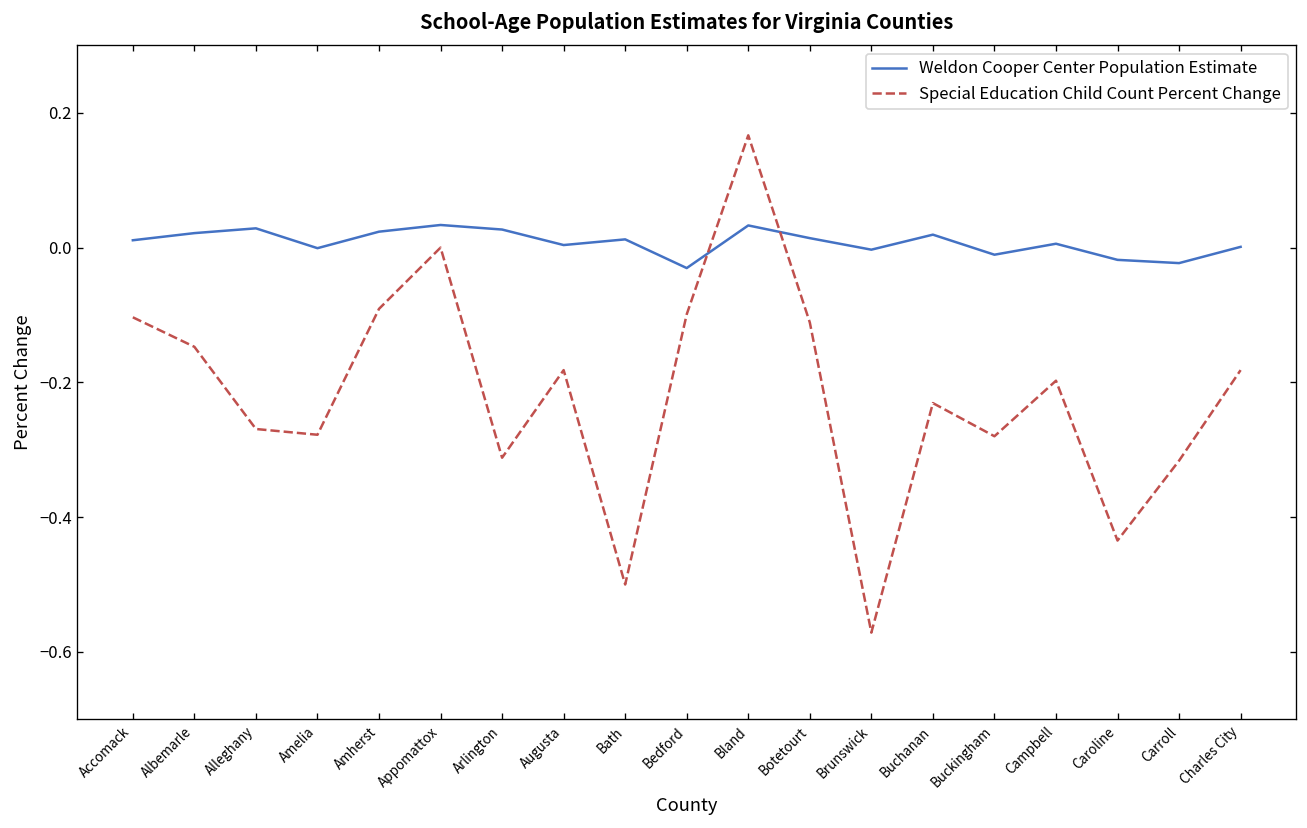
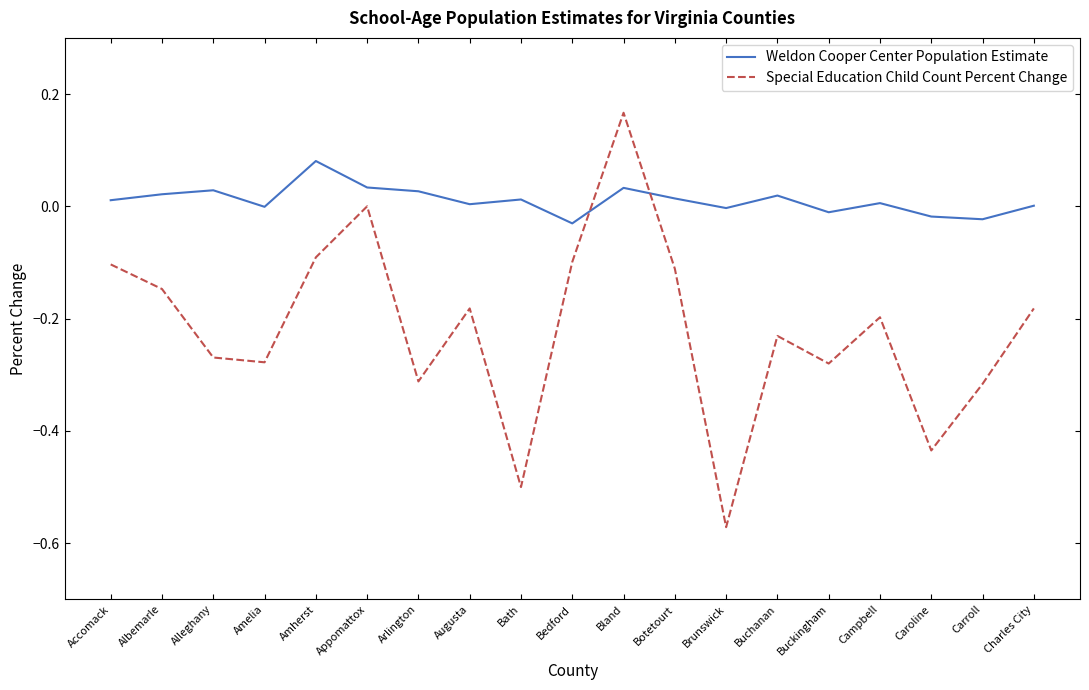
Weldon Cooper Center Population Estimate, Amherst: 0.02 -> 0.08
